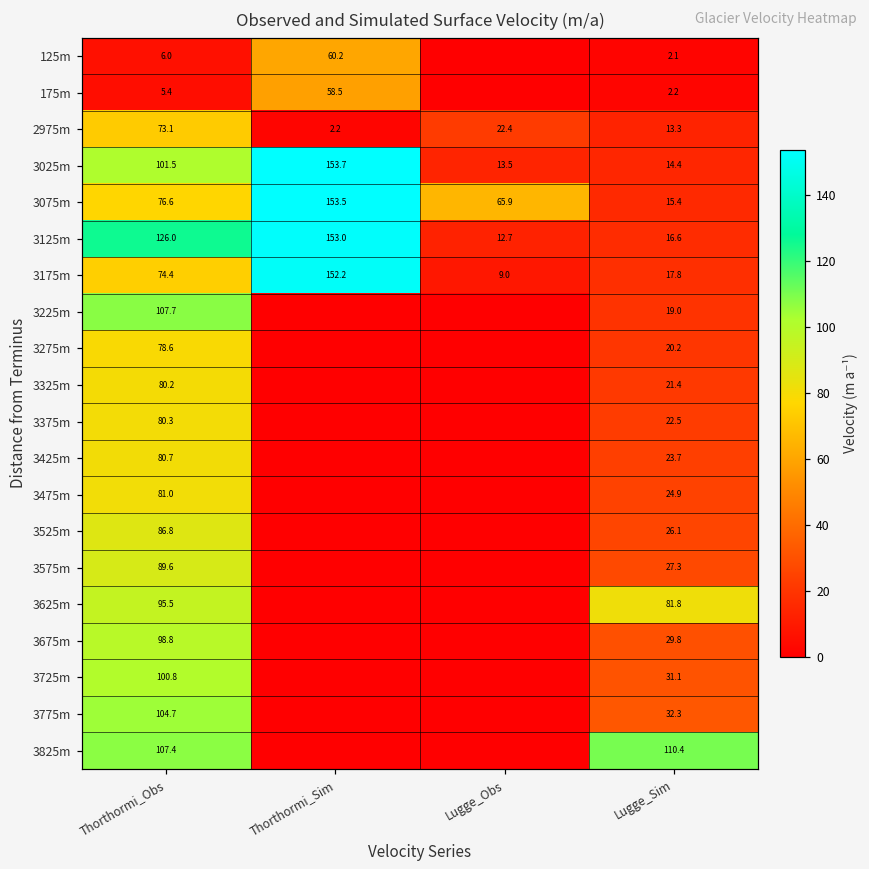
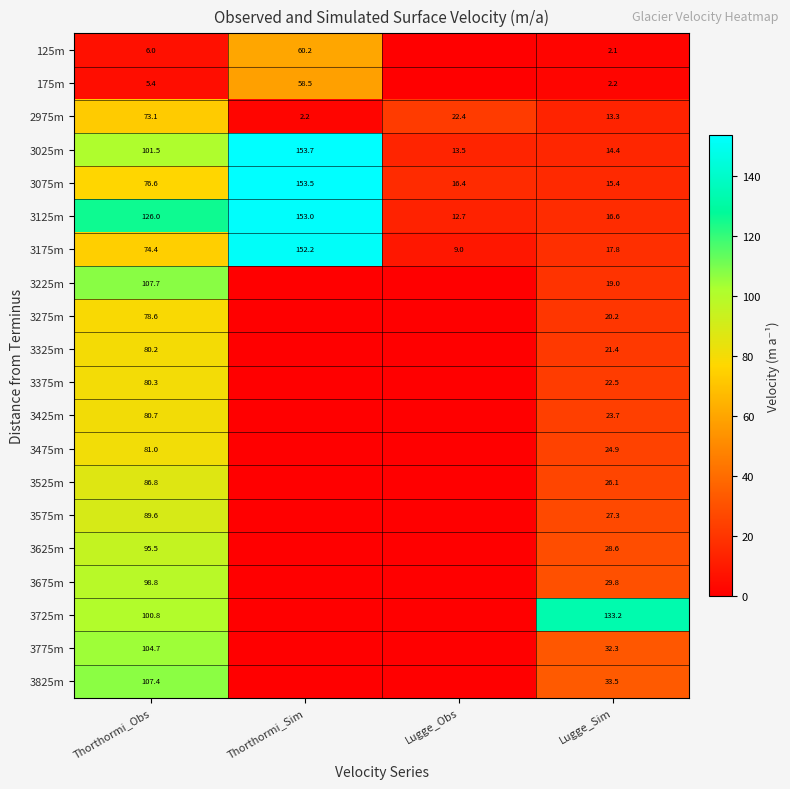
3075m, Lugge_Obs: 65.9 -> 16.4
3625m, Lugge_Sim: 81.8 -> 28.6
3725m, Lugge_Sim: 31.1 -> 133.2
3825m, Lugge_Sim: 110.4 -> 33.5
